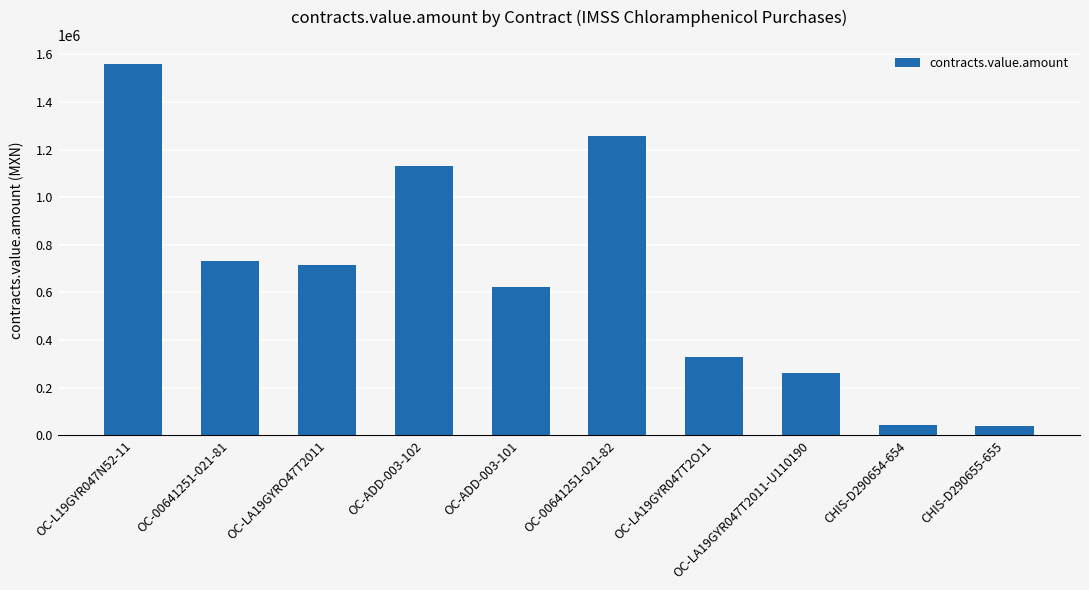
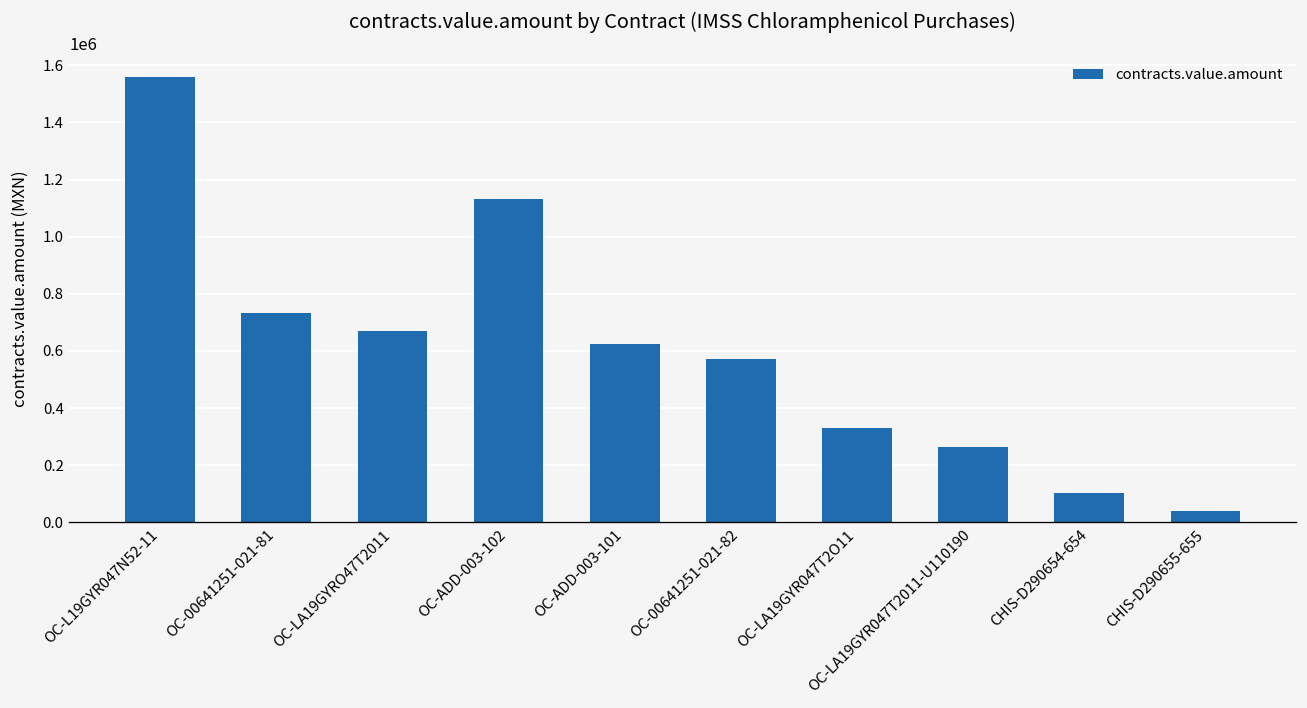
OC-LA19GYRO47T2011: 720000 -> 670000
OC-00641251-021-82: 1260000 -> 570000
CHIS-D290654-654: 40000 -> 100000
